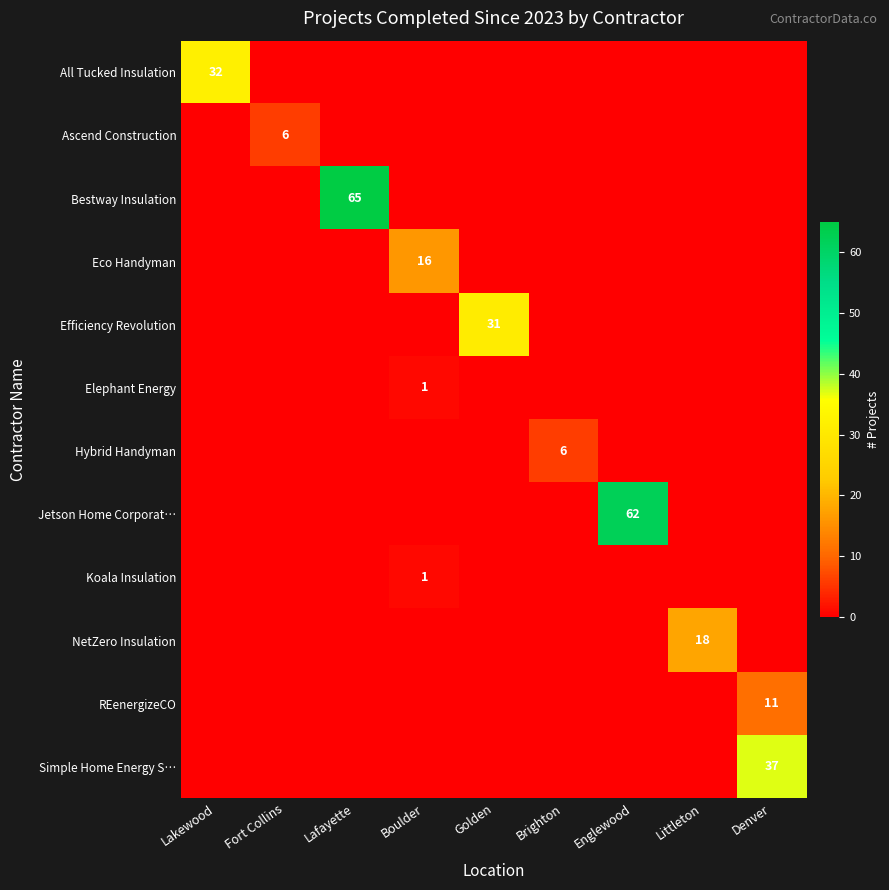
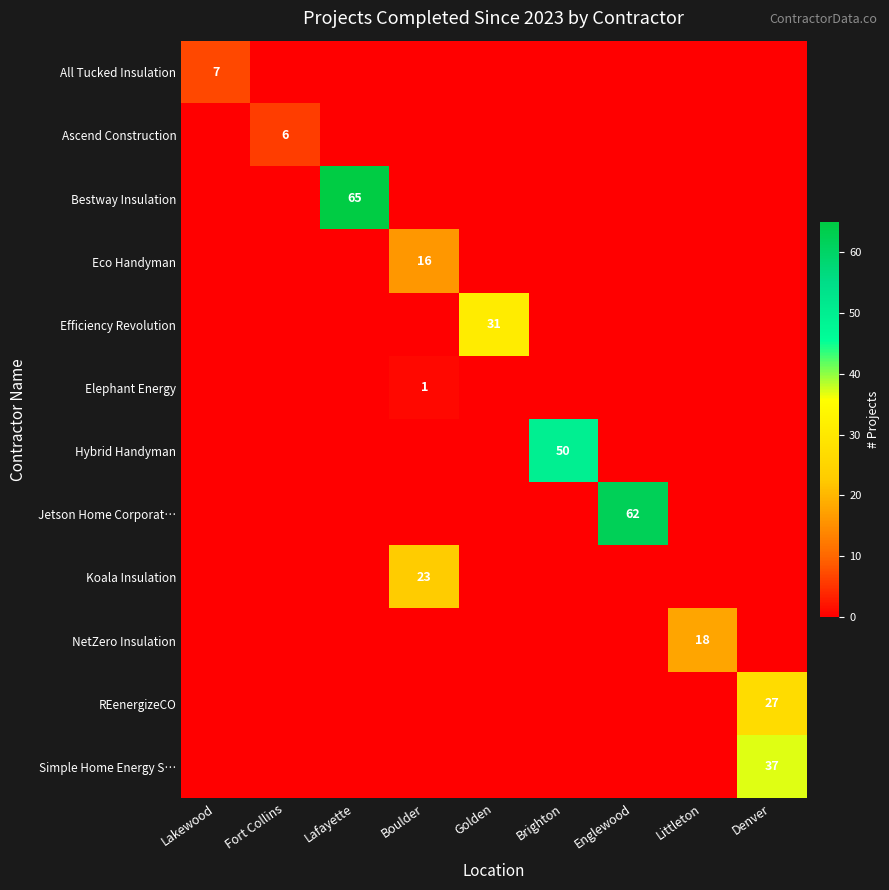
All Tucked Insulation, Lakewood: 32 -> 7
Hybrid Handyman, Brighton: 6 -> 50
Koala Insulation, Boulder: 1 -> 23
REenergizeCO, Denver: 11 -> 27
